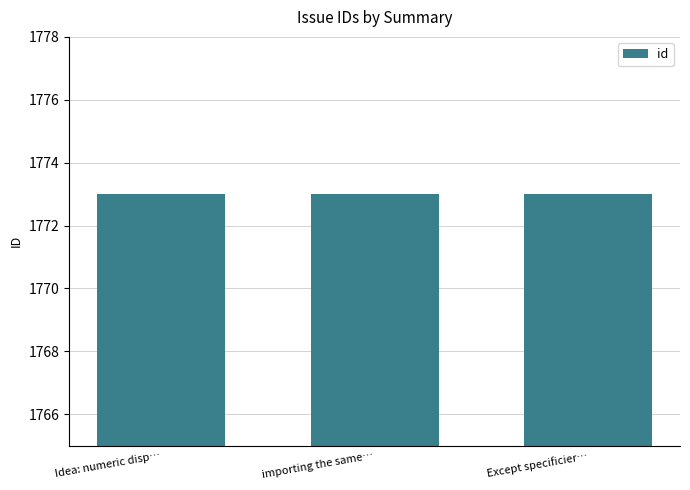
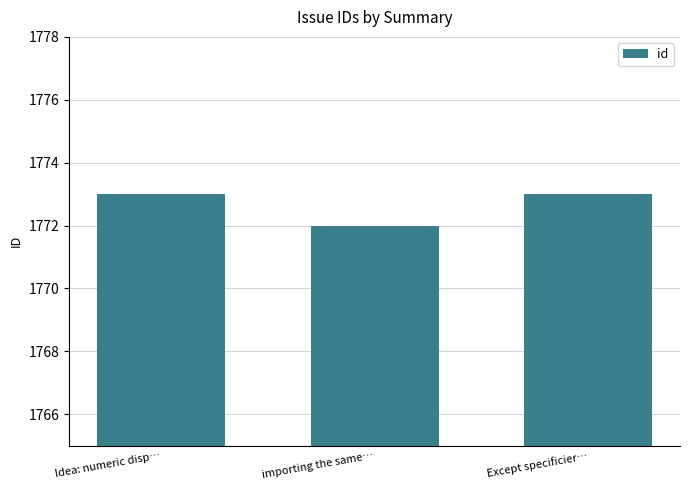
importing the same…: 1773 -> 1772
